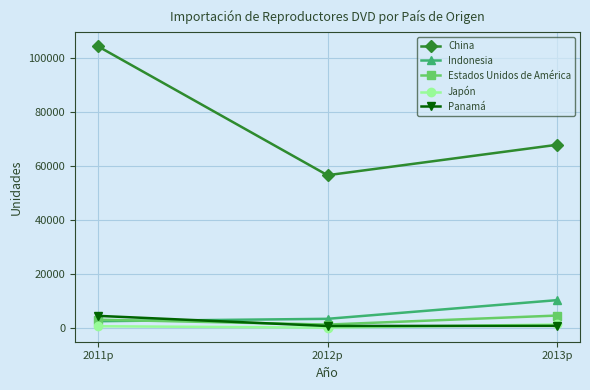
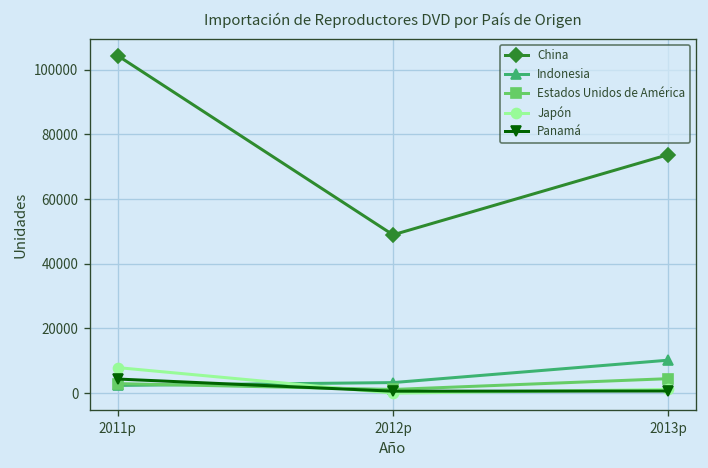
Japón, 2011p: 1000 -> 8000
China, 2012p: 57000 -> 49000
China, 2013p: 68000 -> 74000
